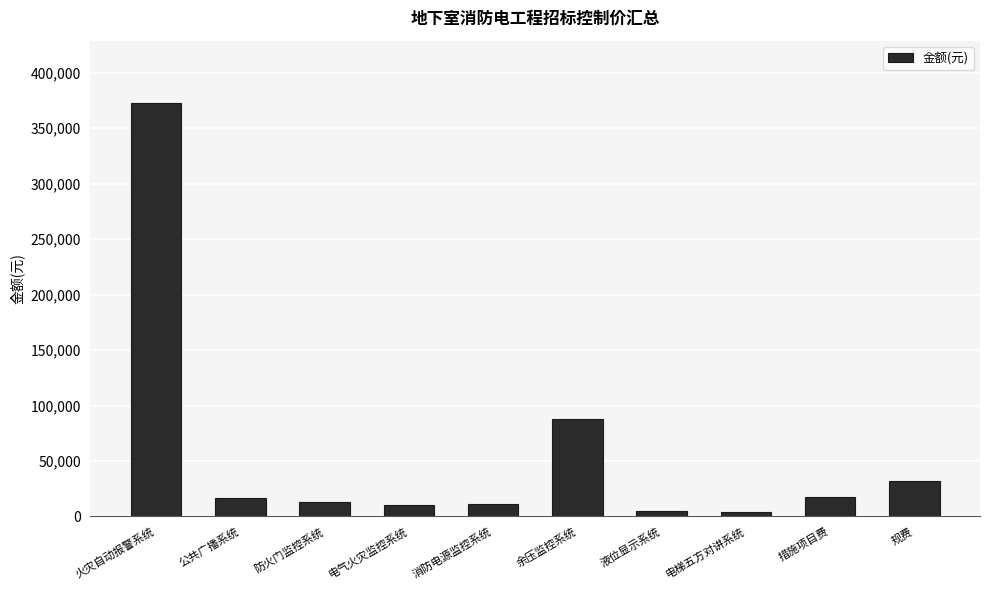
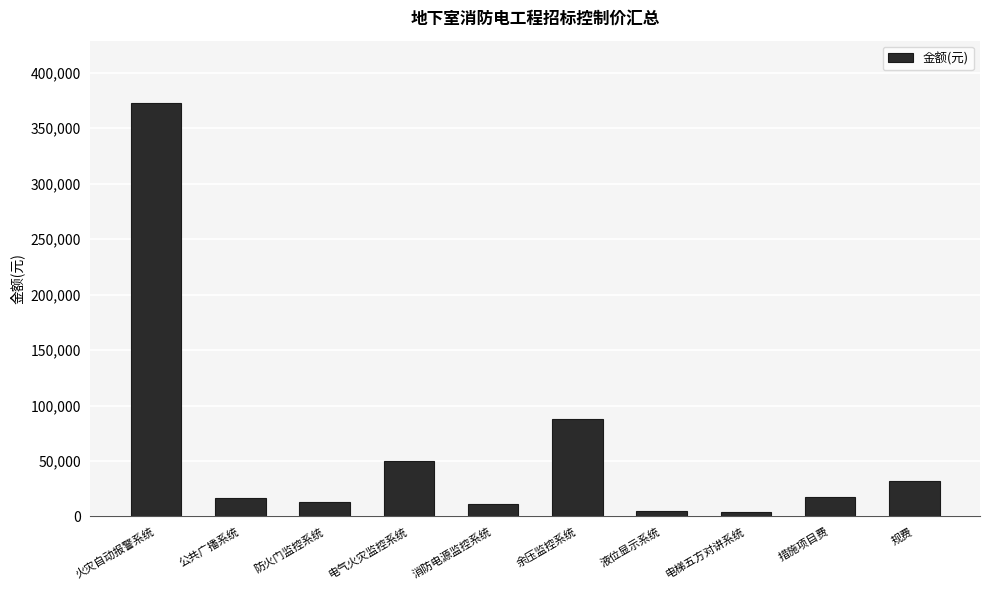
电气火灾监控系统: 10,000 -> 50,000
